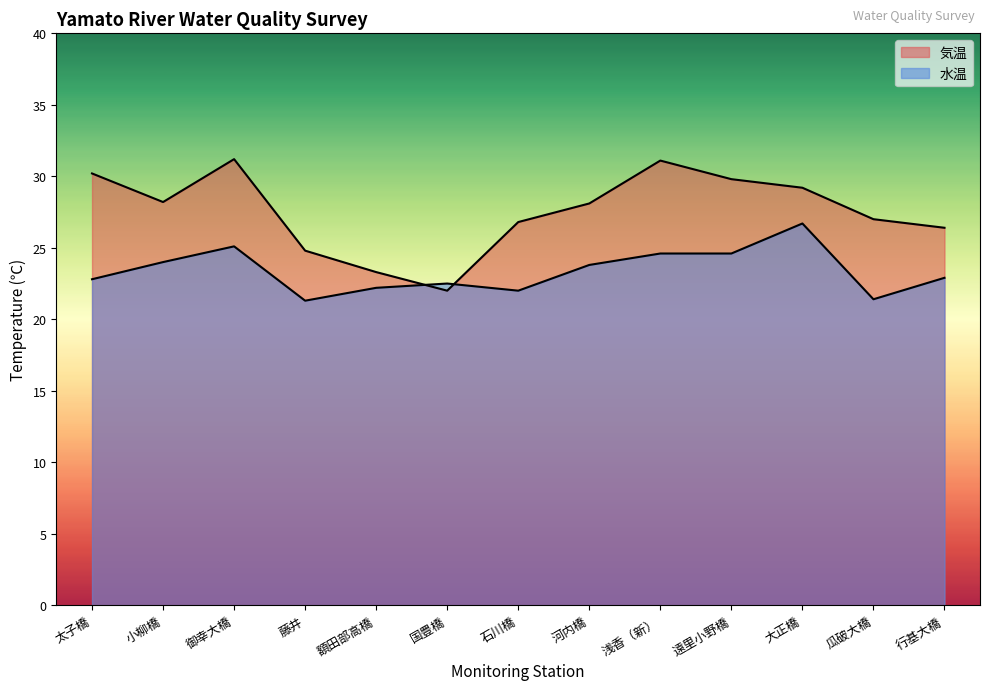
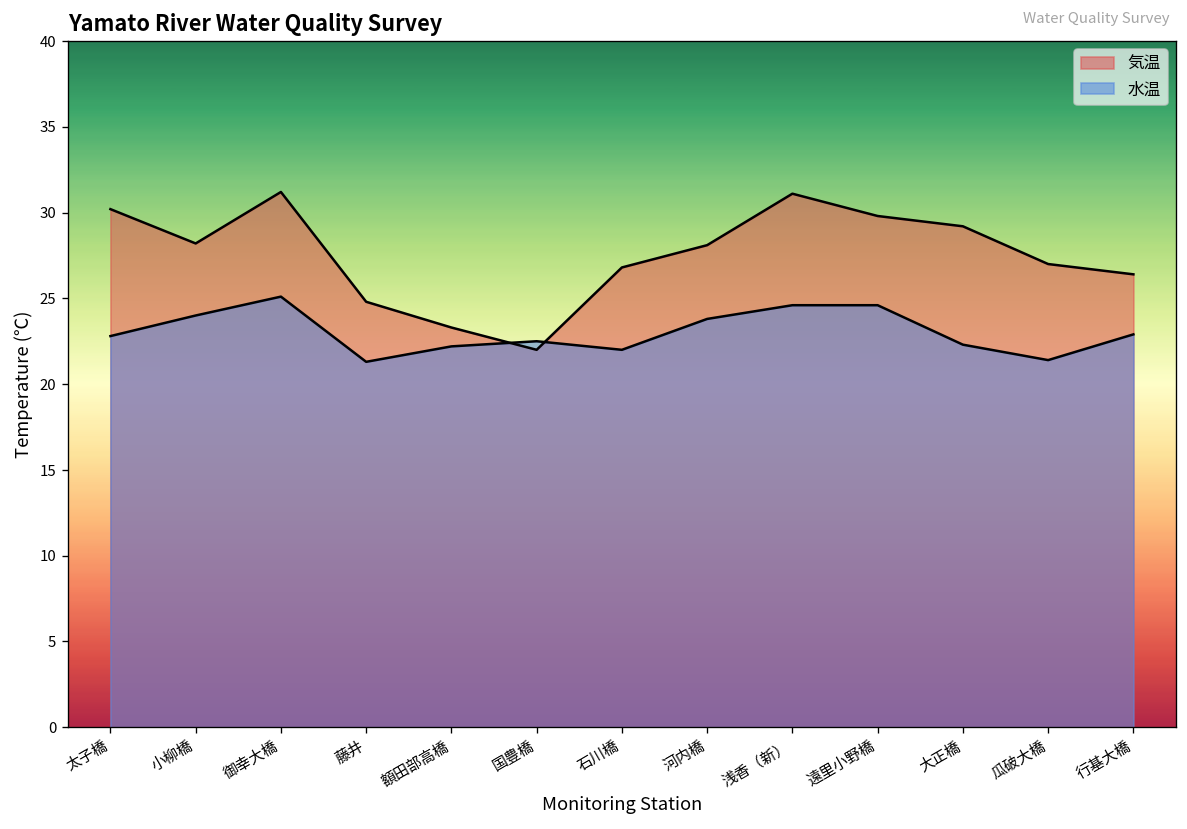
水温, 大正橋: 26.7 -> 22.3
